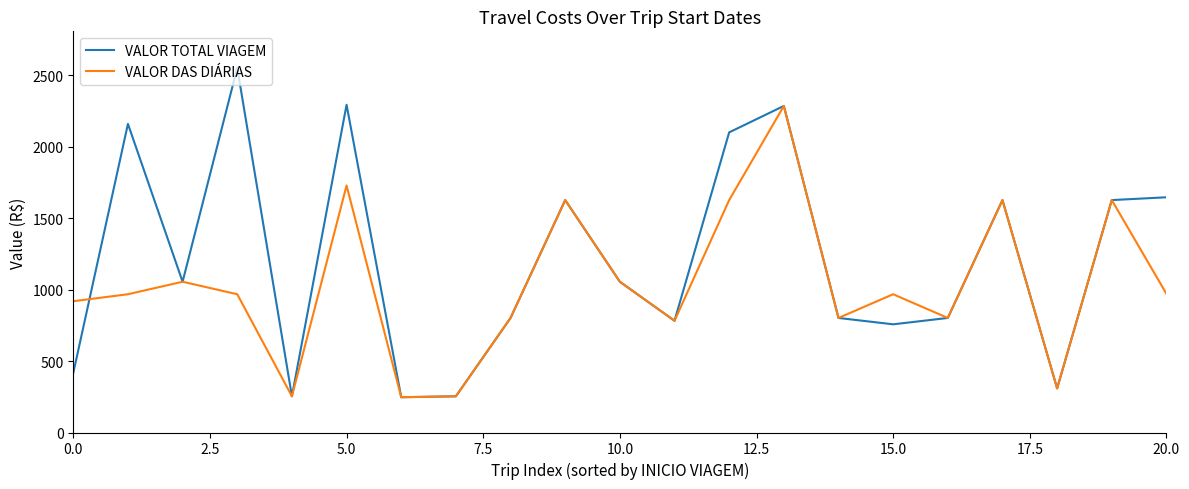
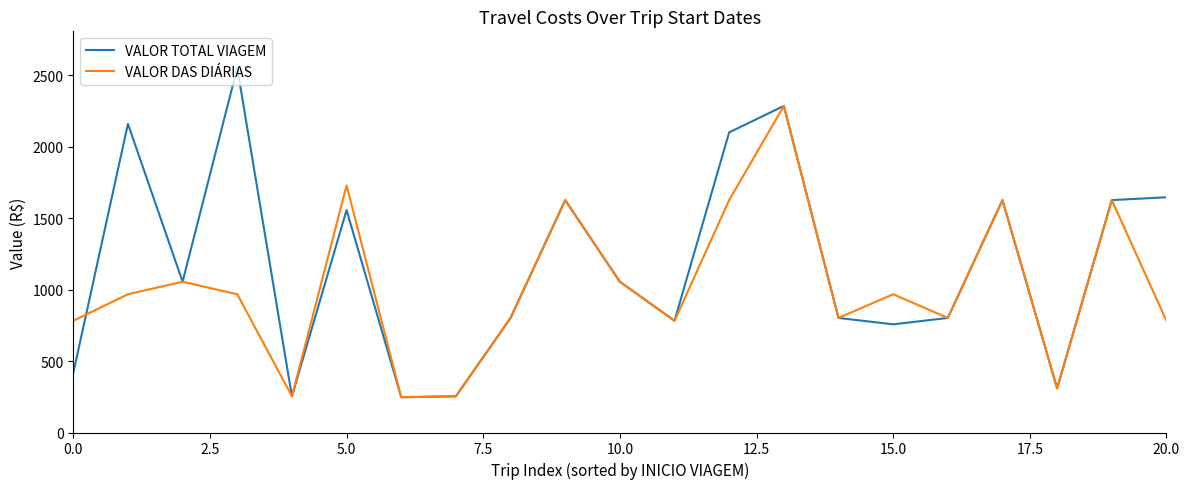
VALOR DAS DIÁRIAS, 0.0: 920 -> 780
VALOR TOTAL VIAGEM, 5.0: 2290 -> 1560
VALOR DAS DIÁRIAS, 20.0: 970 -> 780
